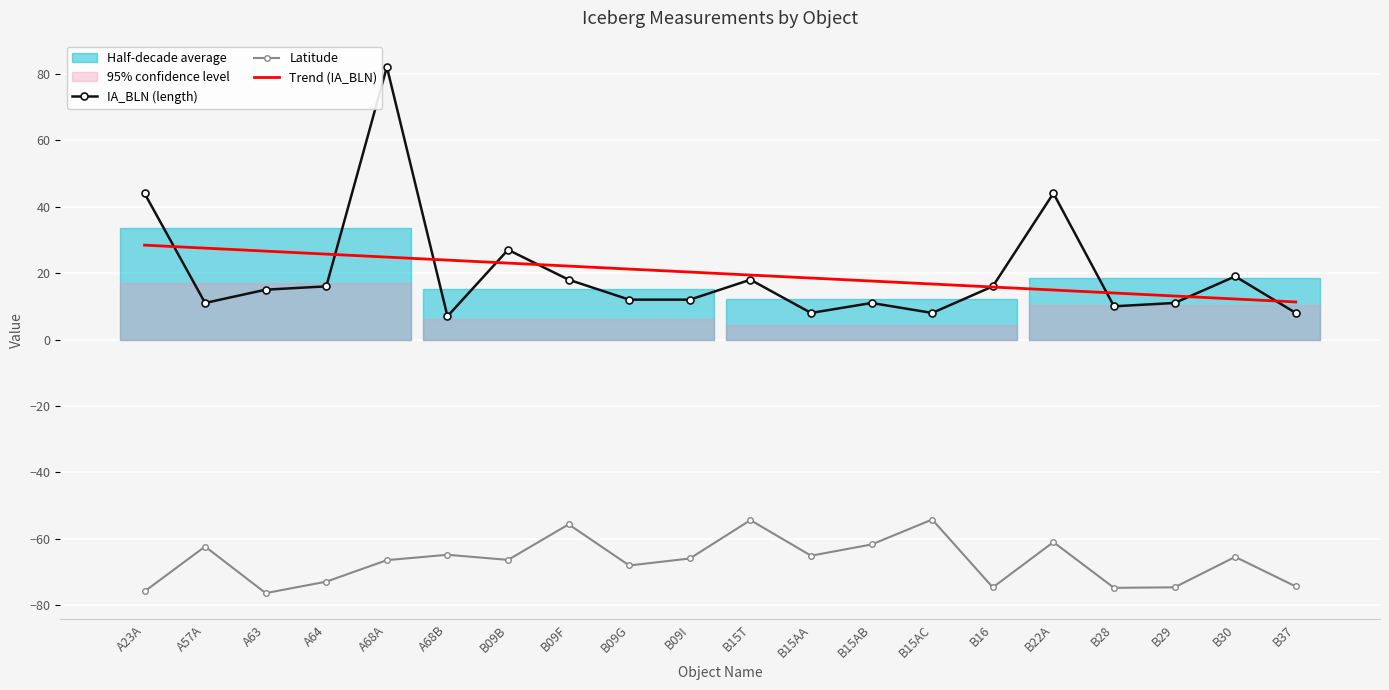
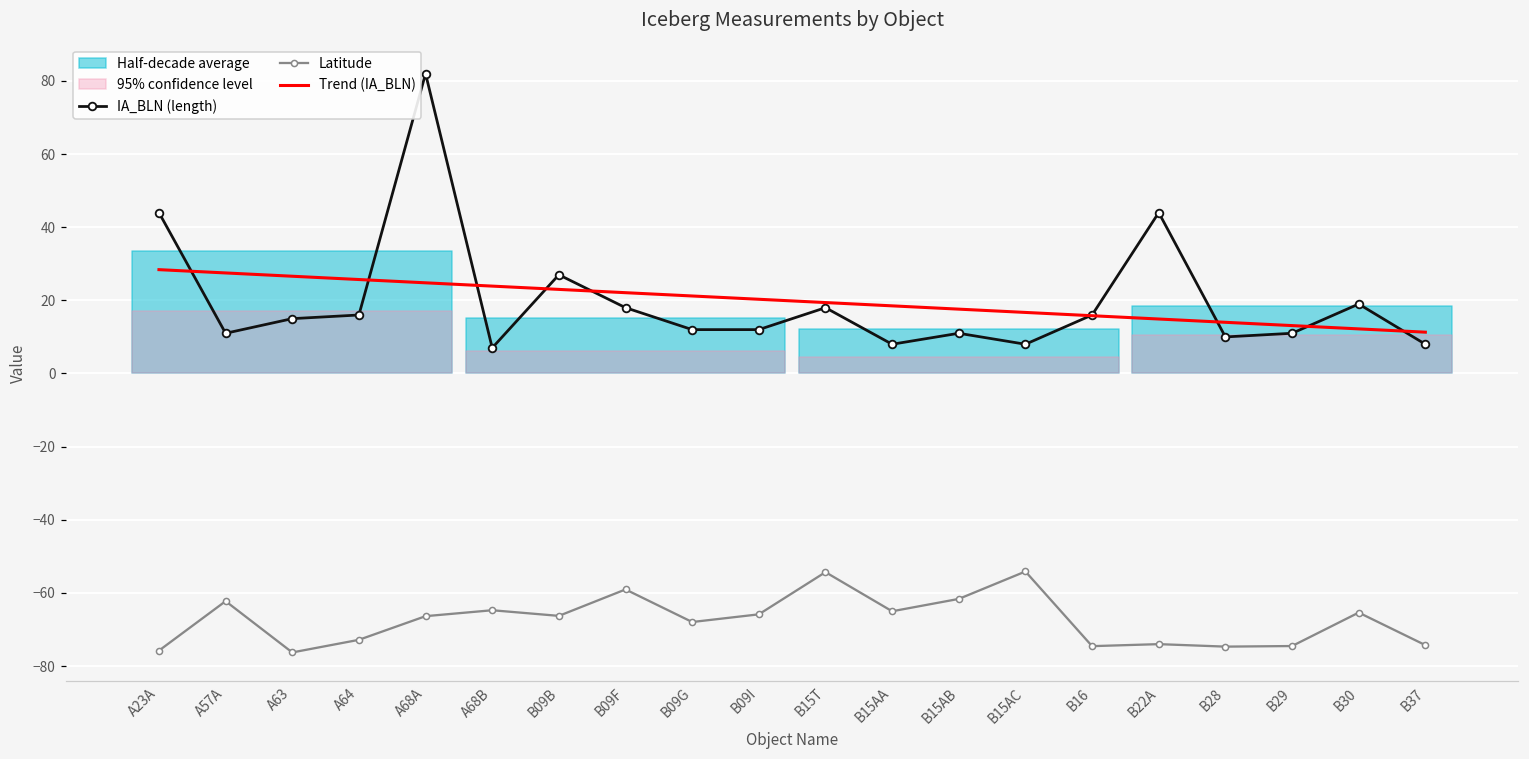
Latitude, B09F: -56 -> -59
Latitude, B22A: -61 -> -74
